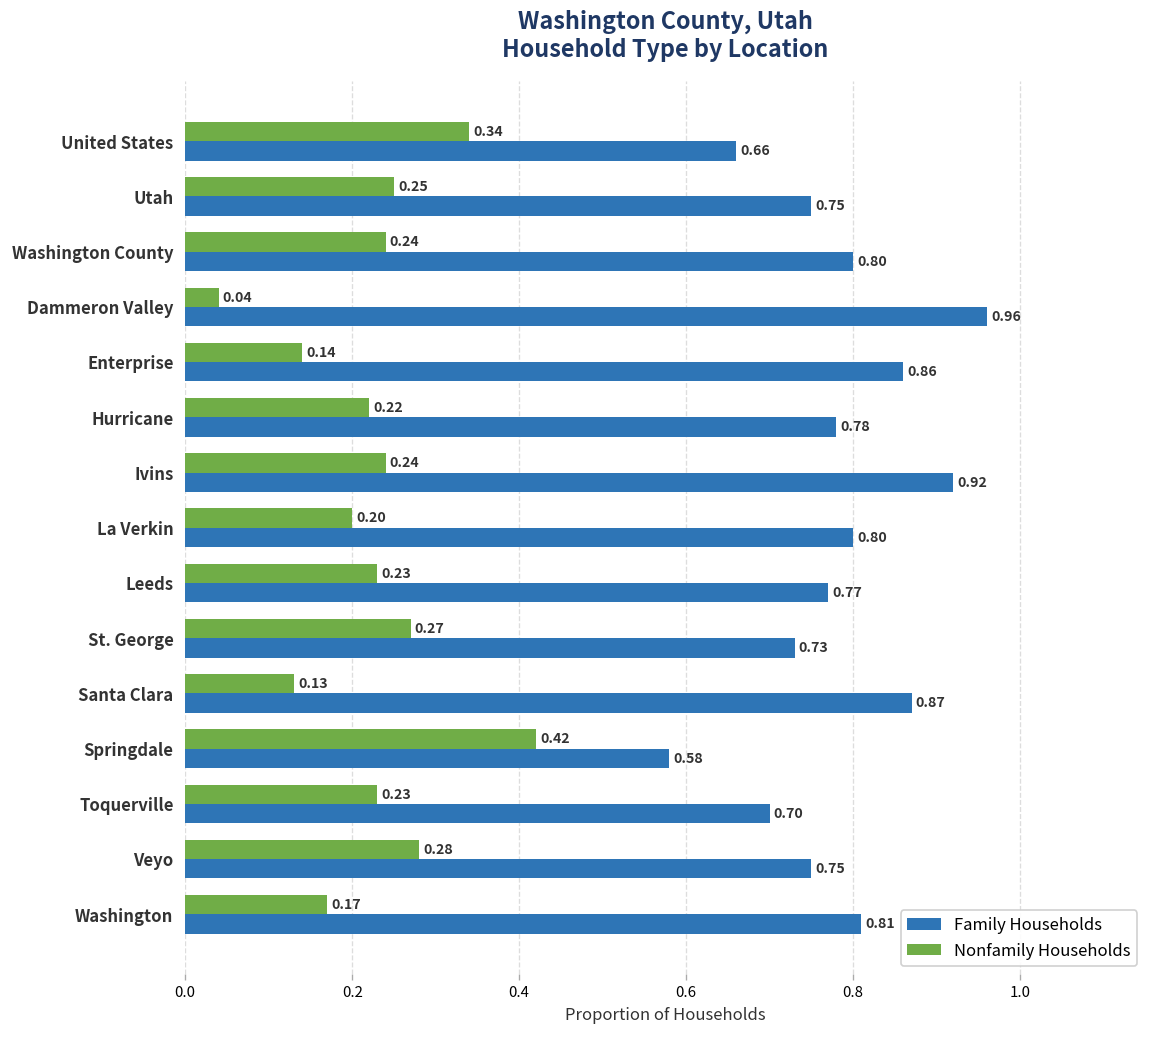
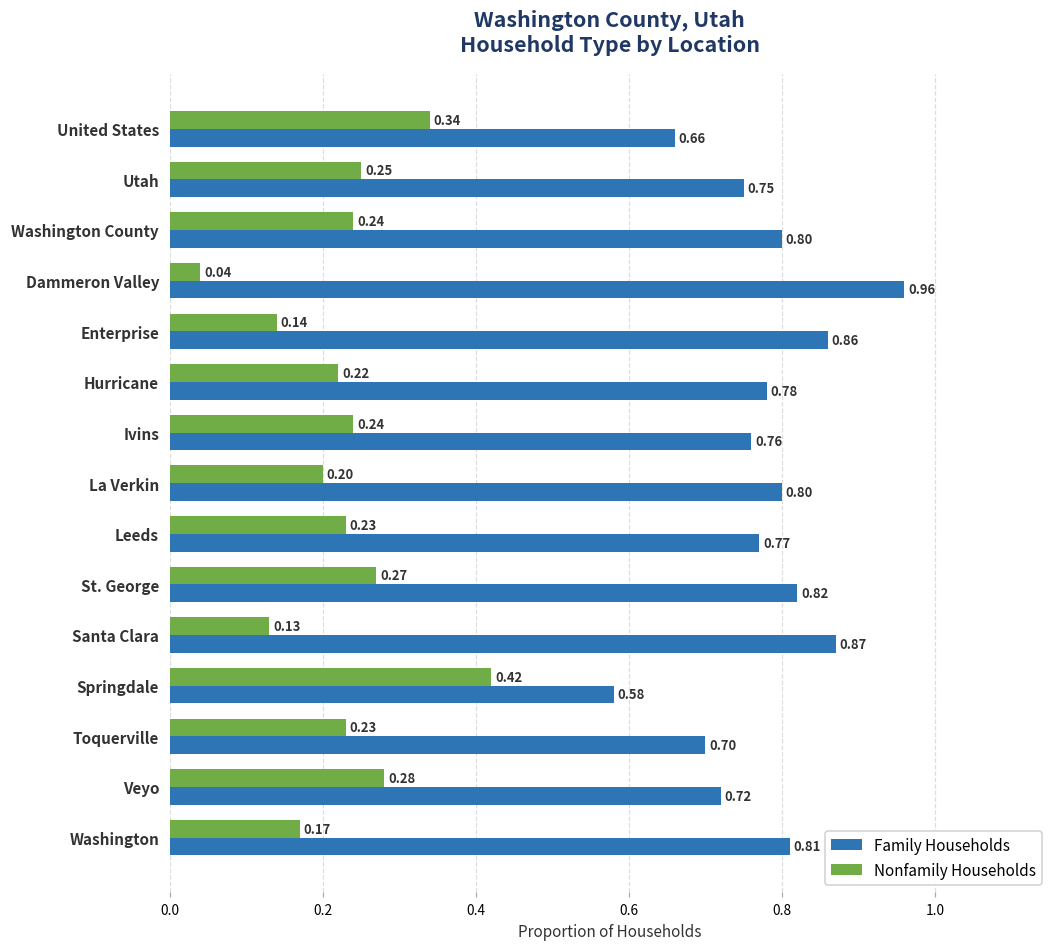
Family Households, Ivins: 0.92 -> 0.76
Family Households, St. George: 0.73 -> 0.82
Family Households, Veyo: 0.75 -> 0.72
